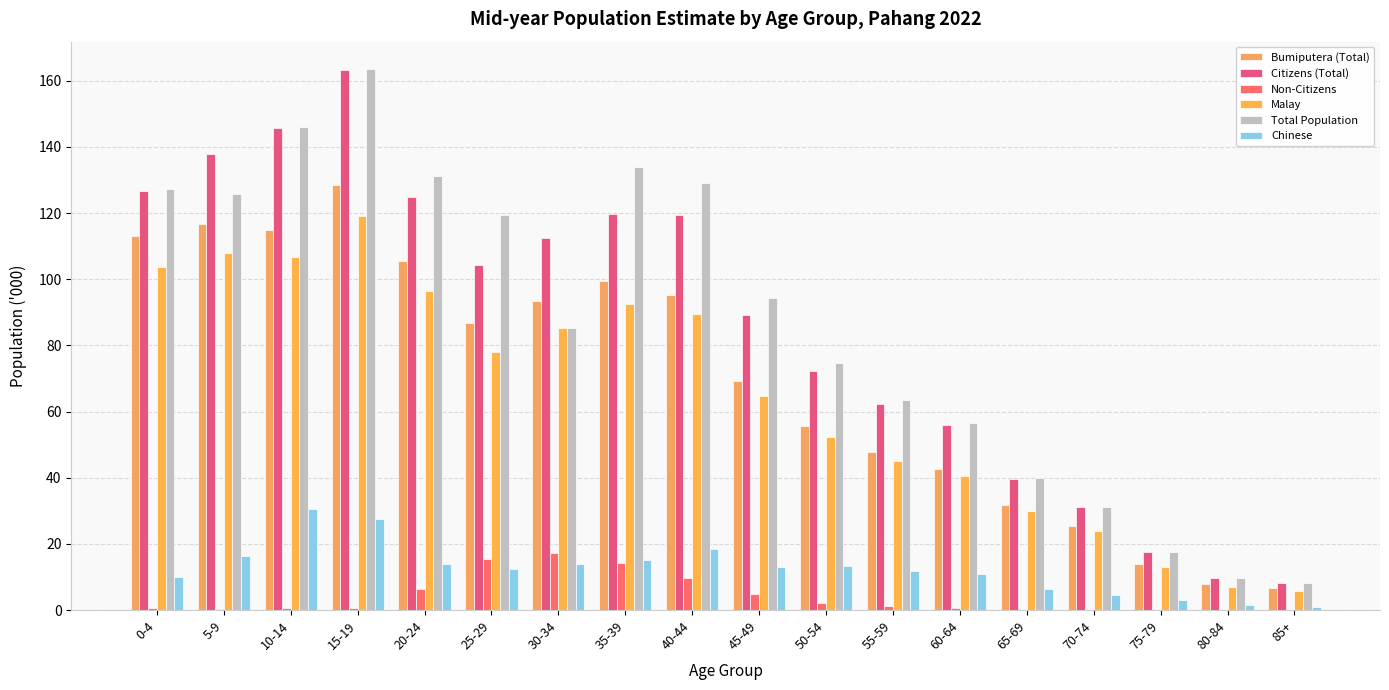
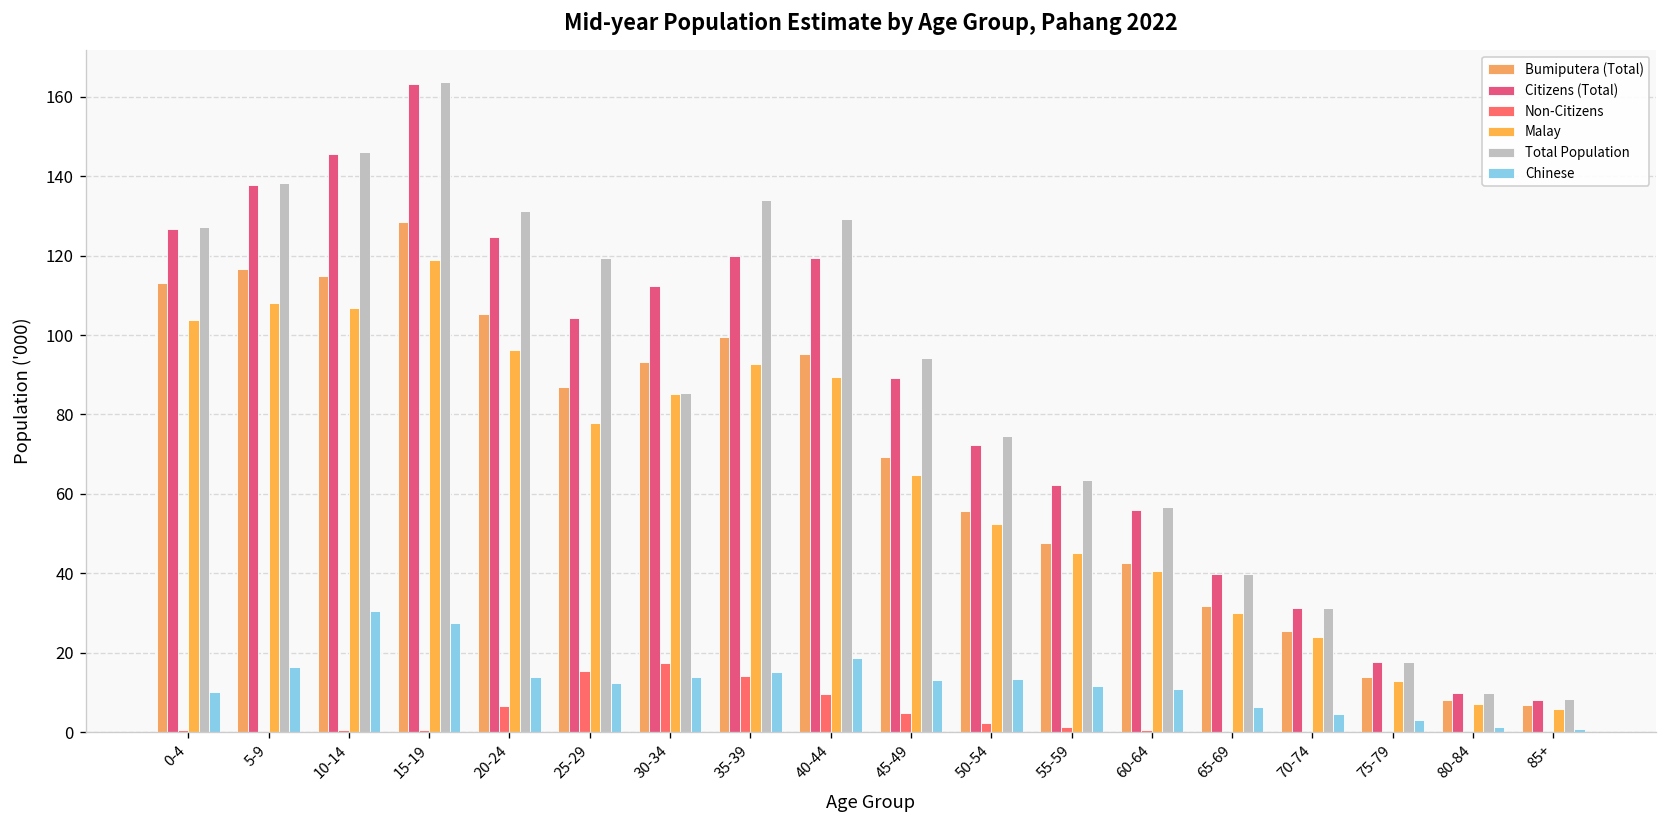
Total Population, 5-9: 126 -> 138
